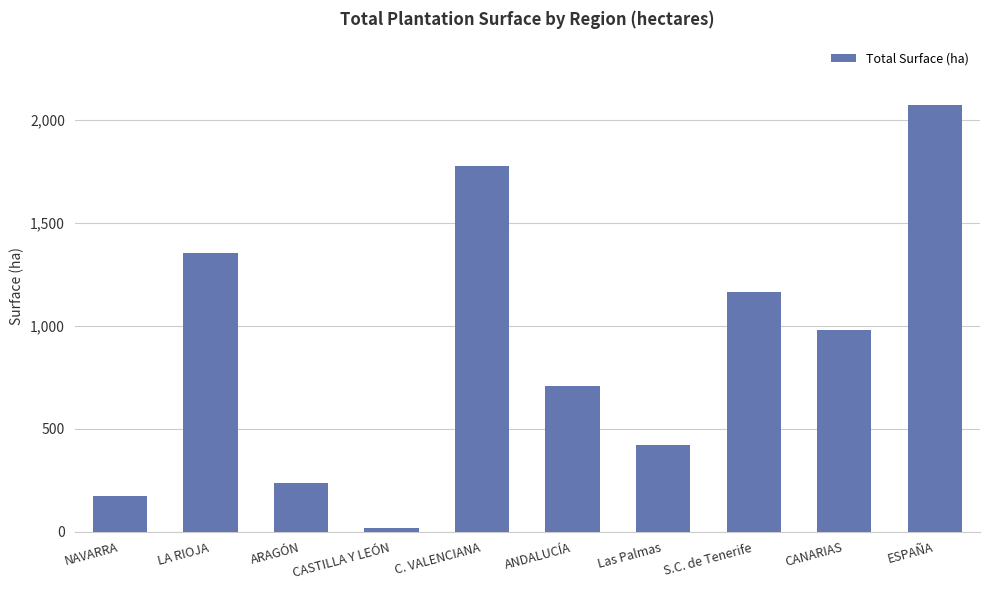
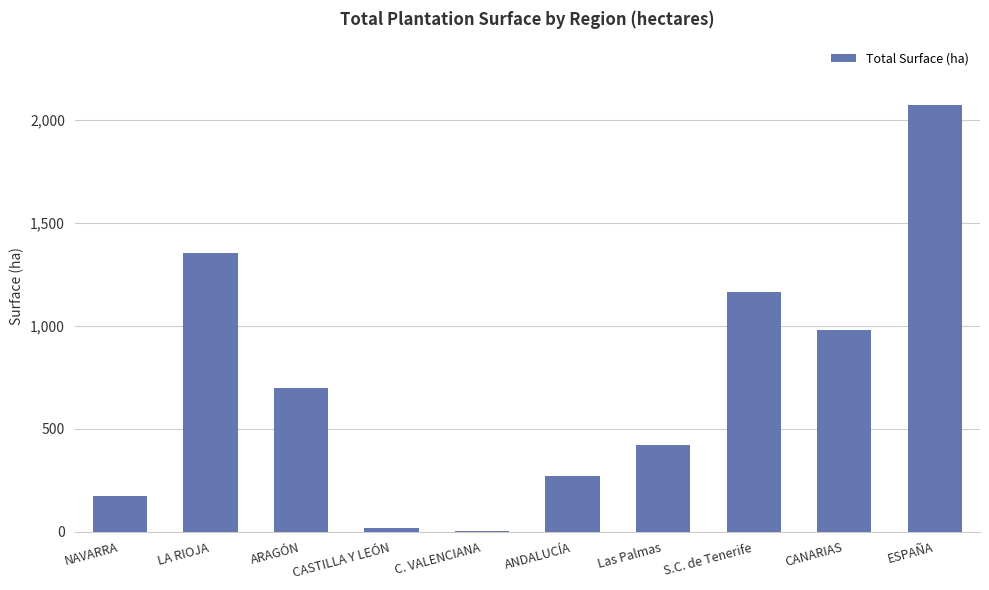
ARAGÓN: 240 -> 700
C. VALENCIANA: 1,770 -> 0
ANDALUCÍA: 710 -> 270
